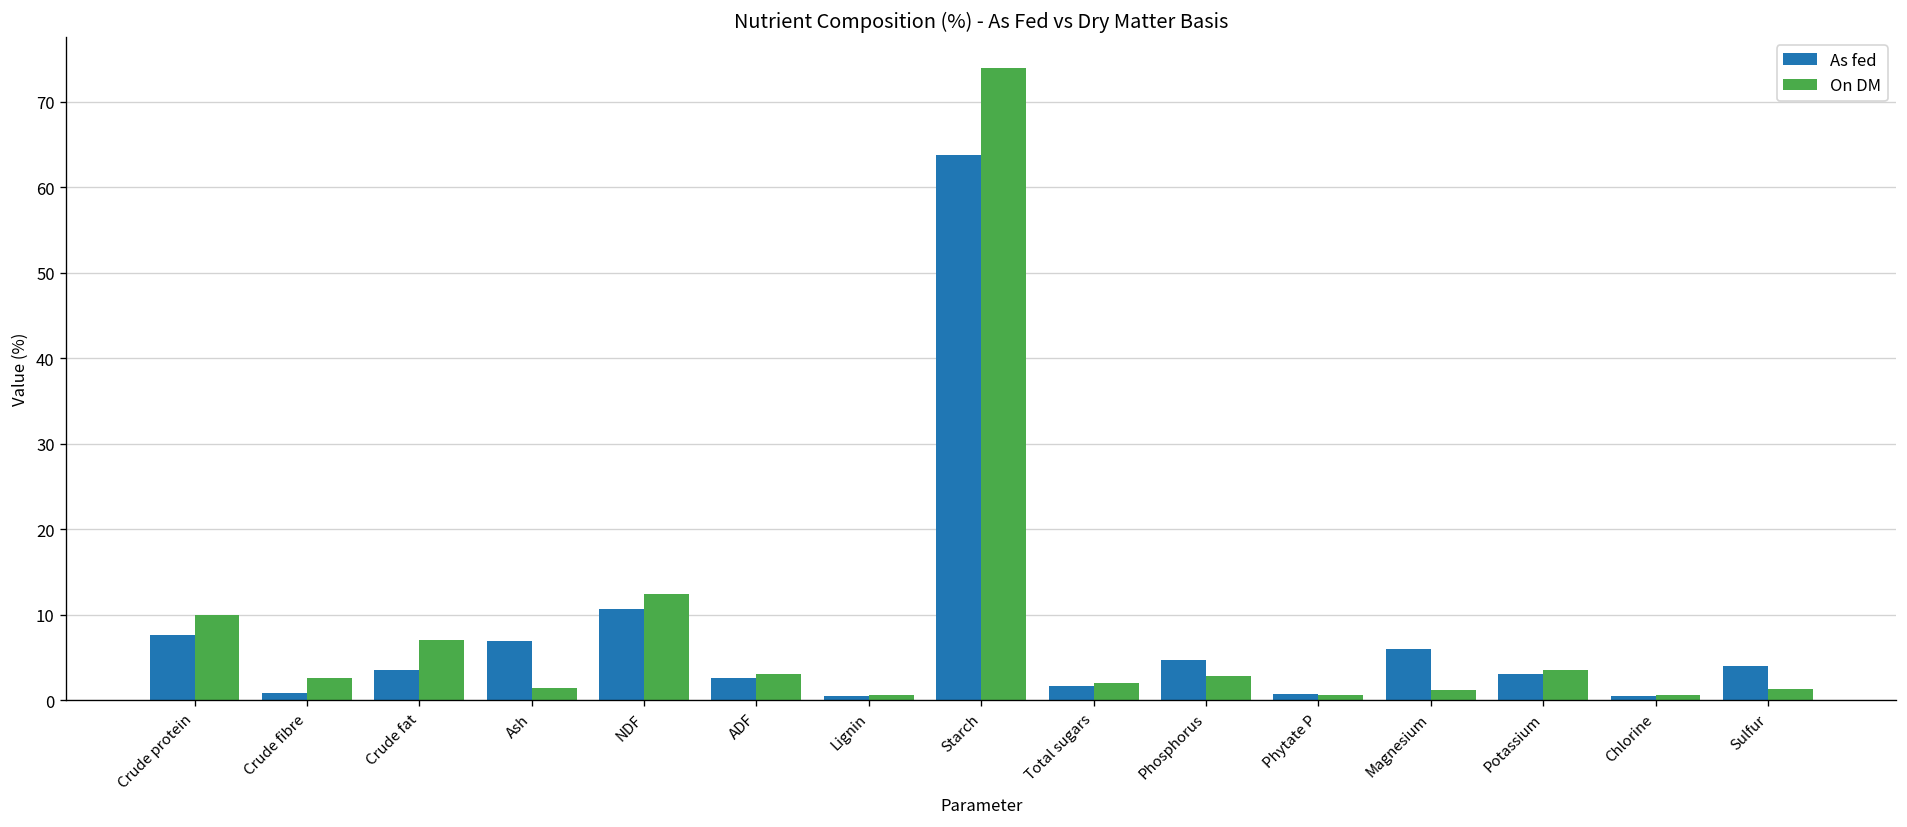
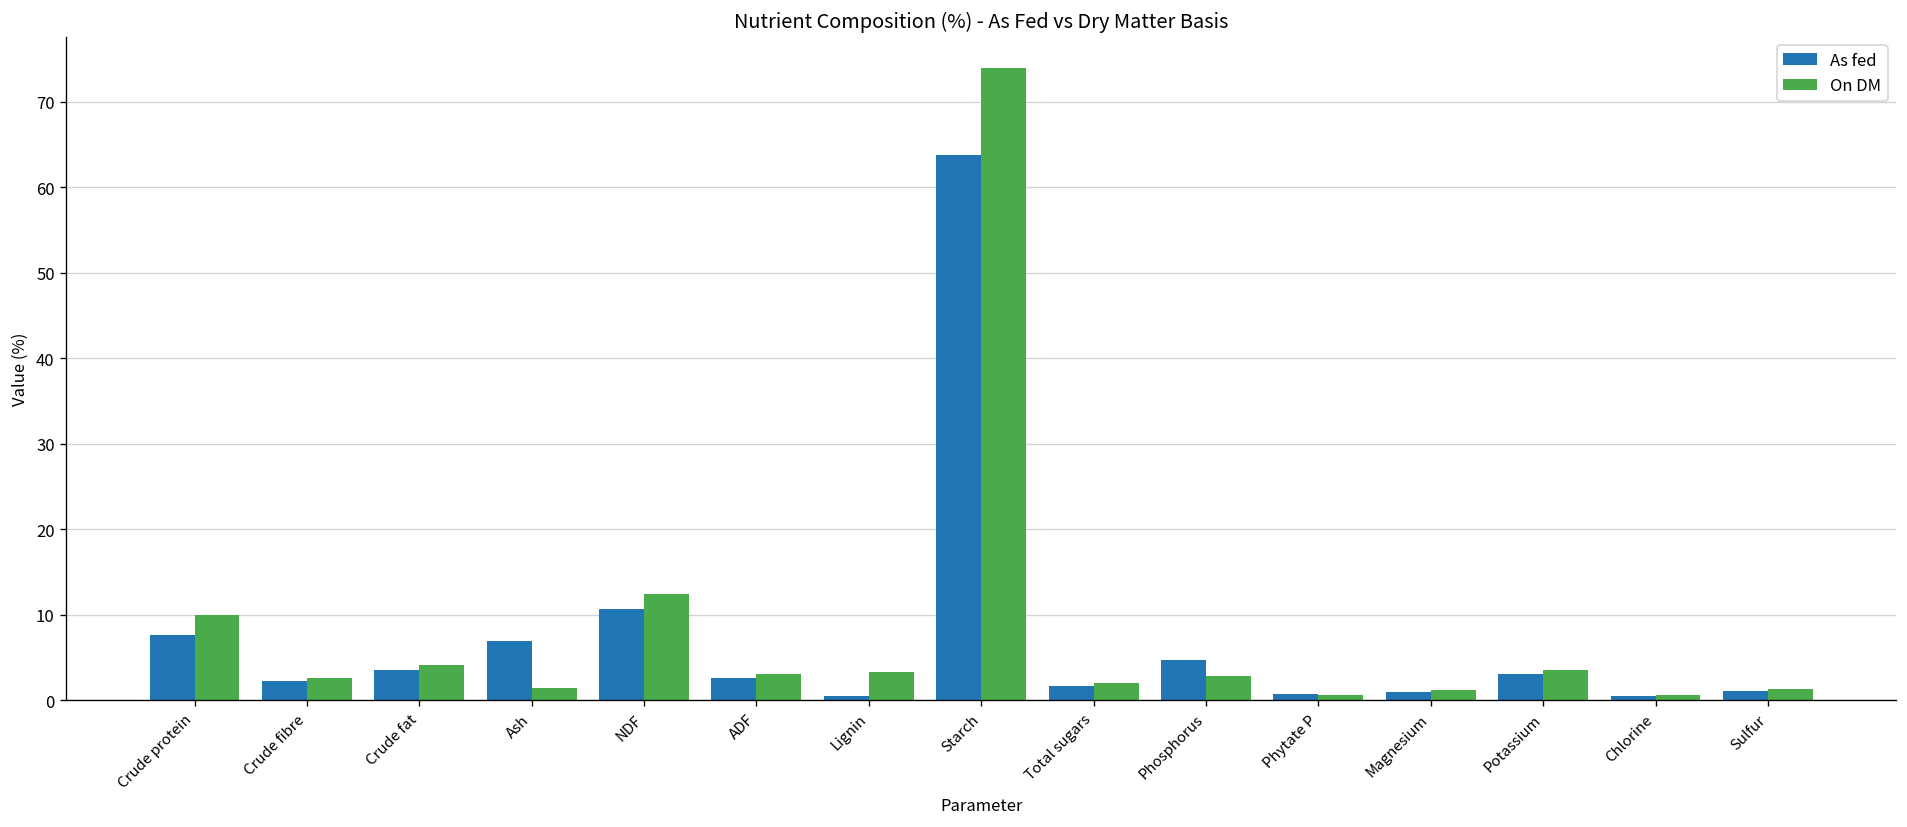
As fed, Crude fibre: 1 -> 2
On DM, Crude fat: 7 -> 4
On DM, Lignin: 1 -> 3
As fed, Magnesium: 6 -> 1
As fed, Sulfur: 4 -> 1
